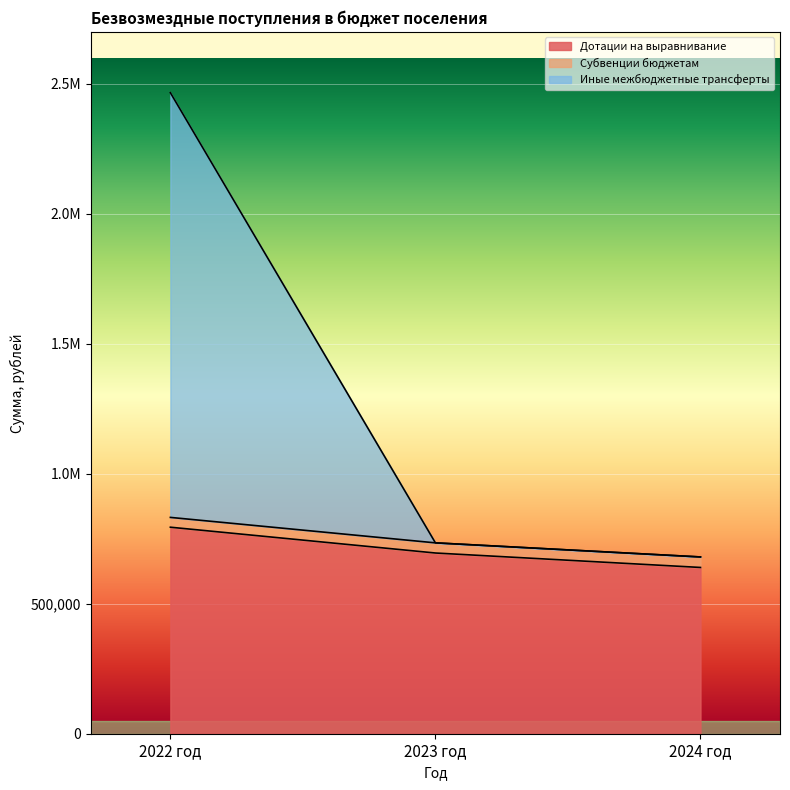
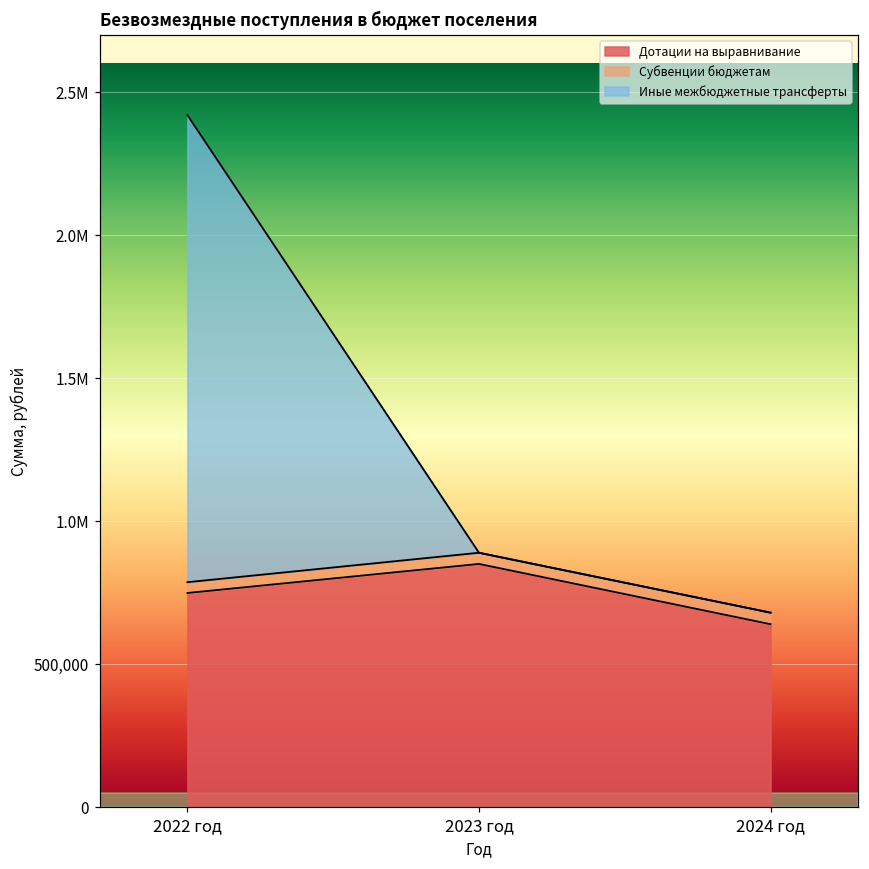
Дотации на выравнивание, 2022 год: 790,000 -> 750,000
Дотации на выравнивание, 2023 год: 700,000 -> 850,000
